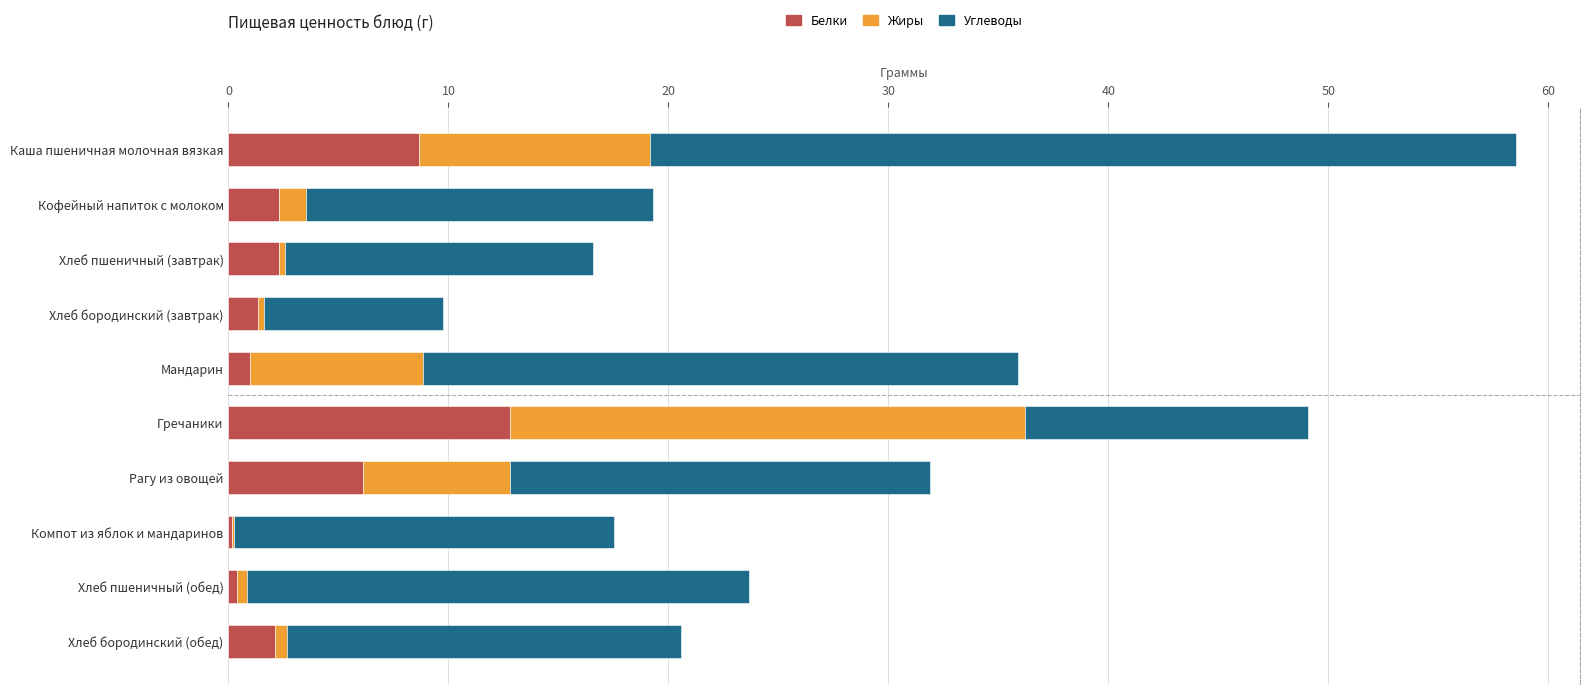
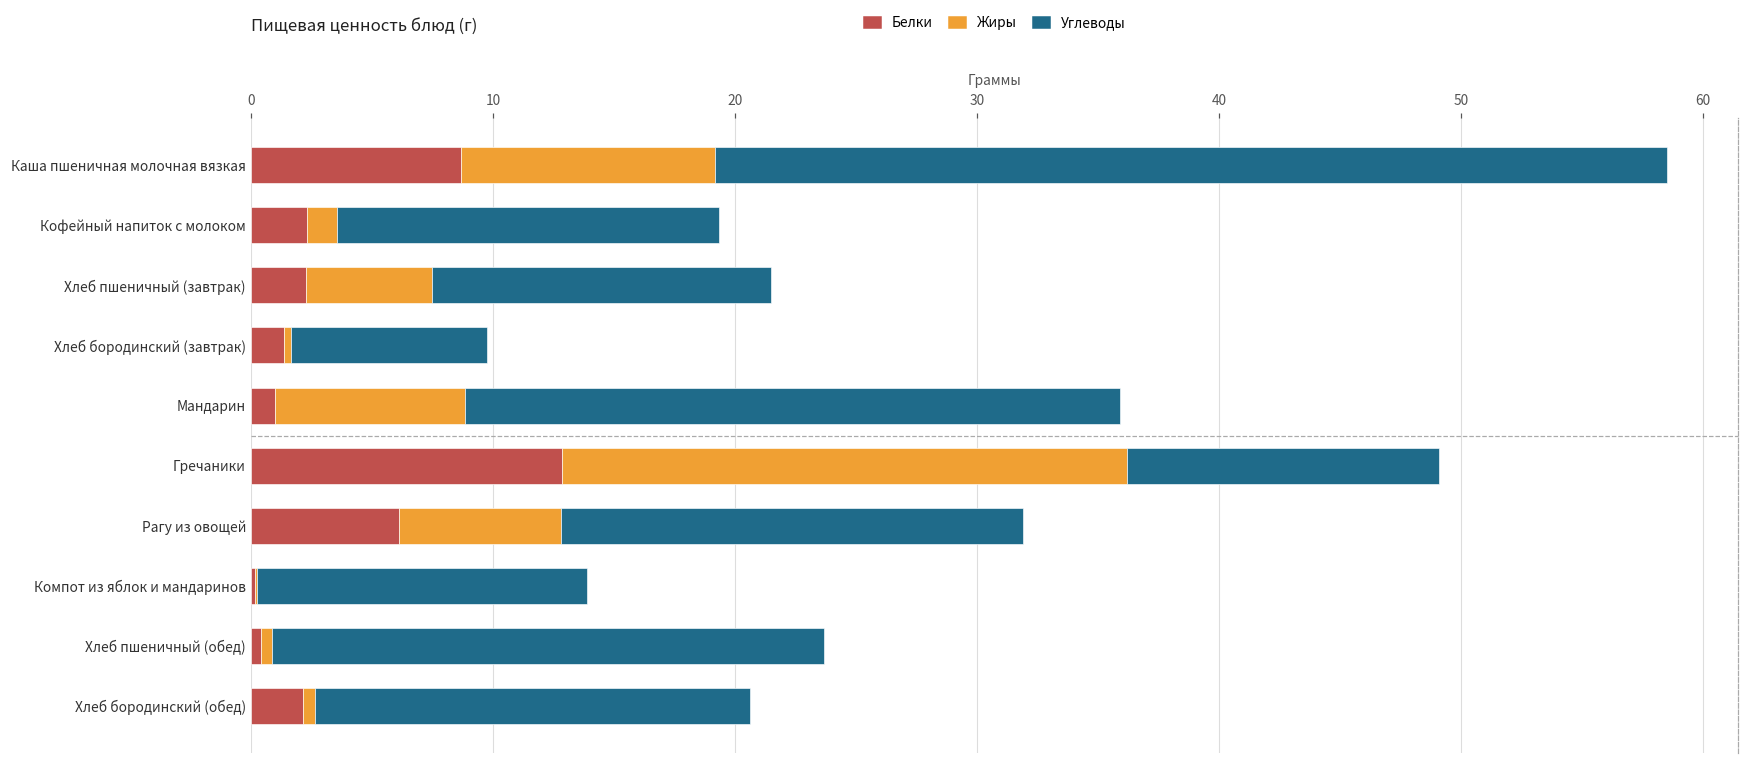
Жиры, Хлеб пшеничный (завтрак): 0.3 -> 5.2
Углеводы, Компот из яблок и мандаринов: 17.3 -> 13.6
